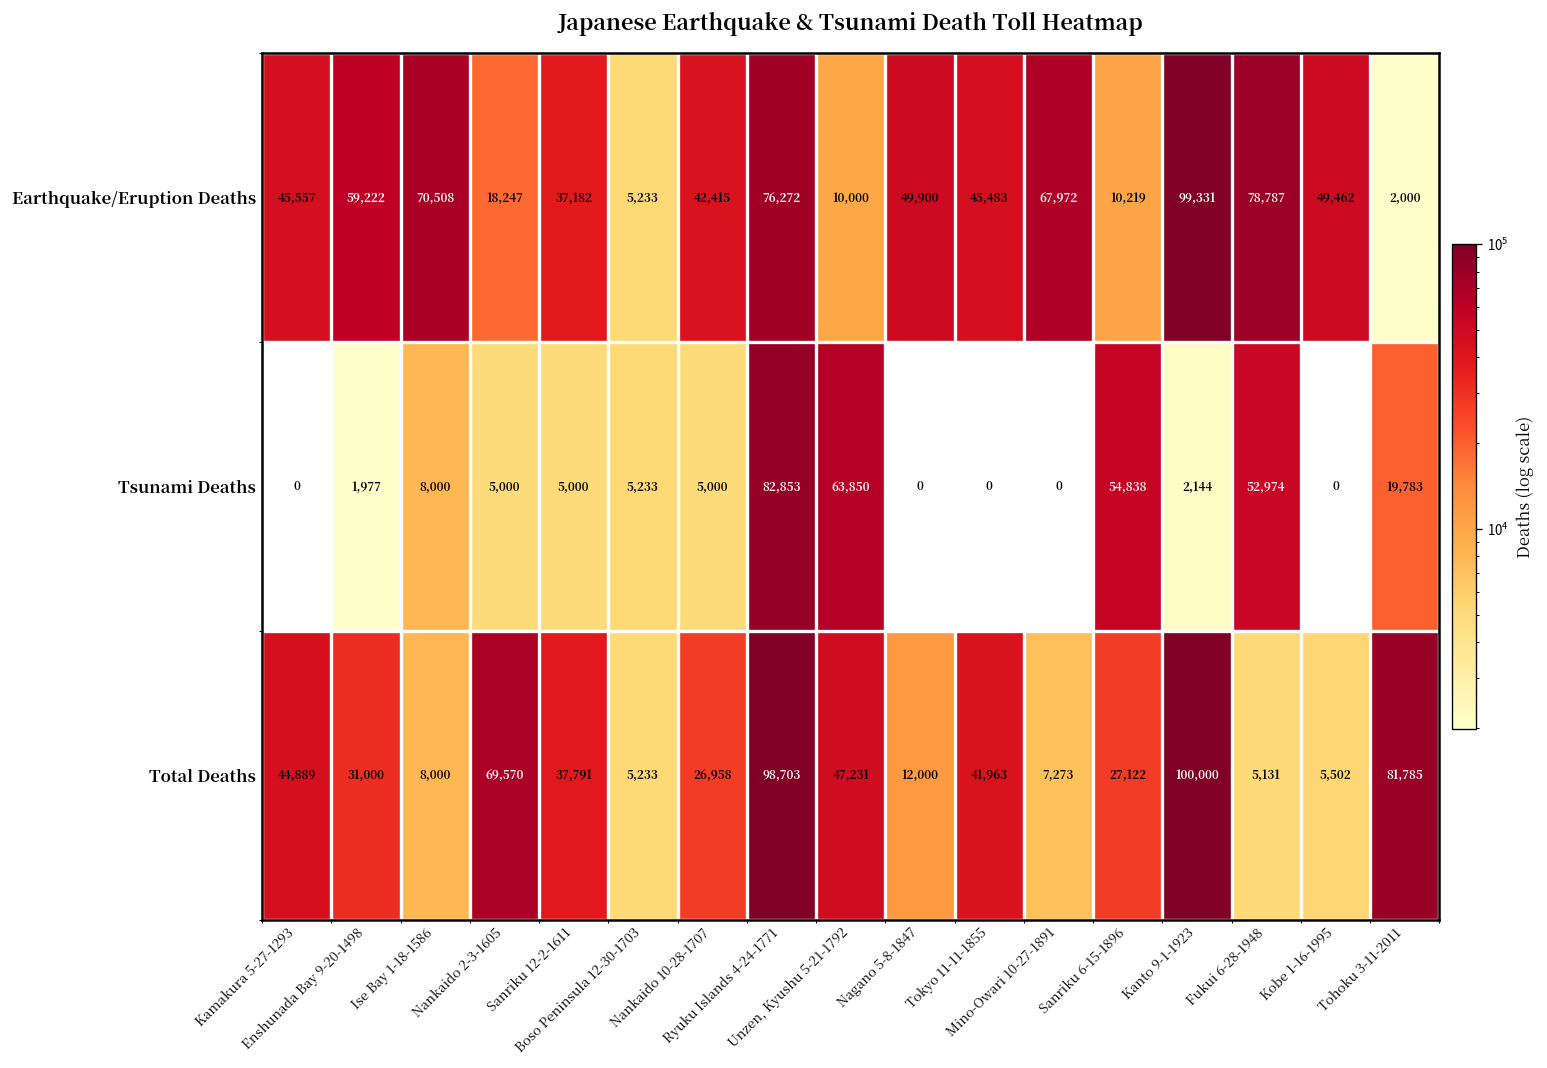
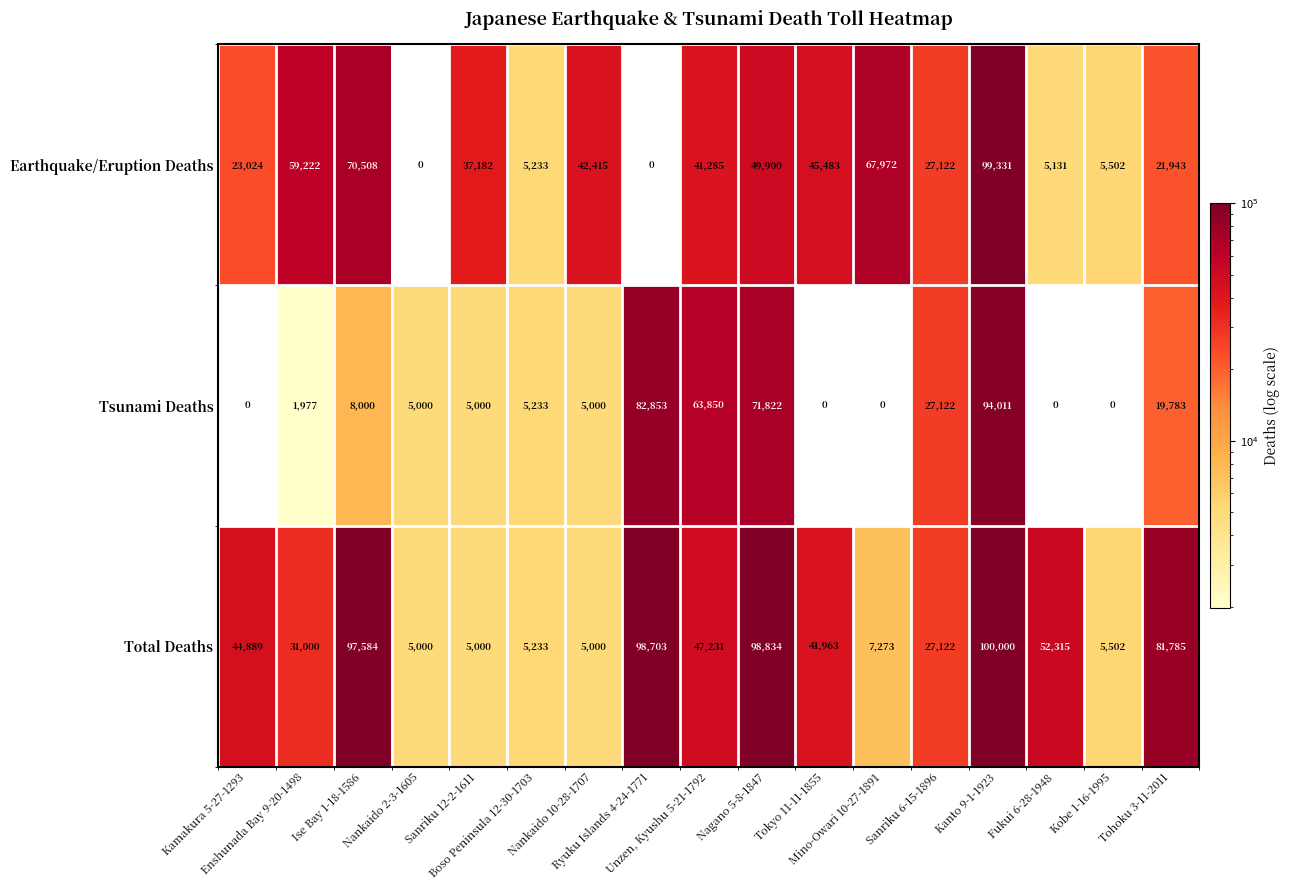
Earthquake/Eruption Deaths, Kamakura 5-27-1293: 45,557 -> 23,024
Earthquake/Eruption Deaths, Nankaido 2-3-1605: 18,247 -> 0
Earthquake/Eruption Deaths, Ryuku Islands 4-24-1771: 76,272 -> 0
Earthquake/Eruption Deaths, Unzen, Kyushu 5-21-1792: 10,000 -> 41,285
Earthquake/Eruption Deaths, Sanriku 6-15-1896: 10,219 -> 27,122
Earthquake/Eruption Deaths, Fukui 6-28-1948: 78,787 -> 5,131
Earthquake/Eruption Deaths, Kobe 1-16-1995: 49,462 -> 5,502
Earthquake/Eruption Deaths, Tohoku 3-11-2011: 2,000 -> 21,943
Tsunami Deaths, Nagano 5-8-1847: 0 -> 71,822
Tsunami Deaths, Sanriku 6-15-1896: 54,838 -> 27,122
Tsunami Deaths, Kanto 9-1-1923: 2,144 -> 94,011
Tsunami Deaths, Fukui 6-28-1948: 52,974 -> 0
Total Deaths, Ise Bay 1-18-1586: 8,000 -> 97,584
Total Deaths, Nankaido 2-3-1605: 69,570 -> 5,000
Total Deaths, Sanriku 12-2-1611: 37,791 -> 5,000
Total Deaths, Nankaido 10-28-1707: 26,958 -> 5,000
Total Deaths, Nagano 5-8-1847: 12,000 -> 98,834
Total Deaths, Fukui 6-28-1948: 5,131 -> 52,315
